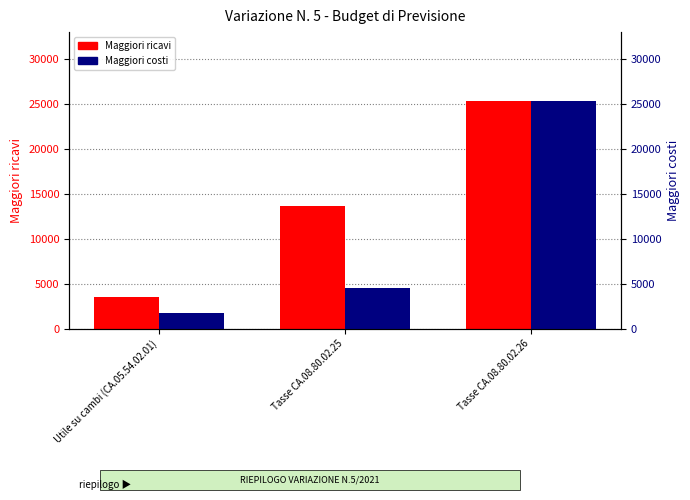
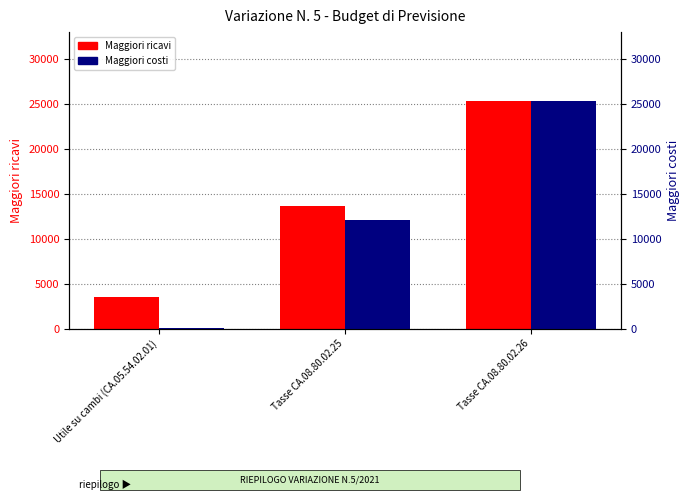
Maggiori costi, Utile su cambi (CA.05.54.02.01): 2000 -> 0
Maggiori costi, Tasse CA.08.80.02.25: 5000 -> 12000
